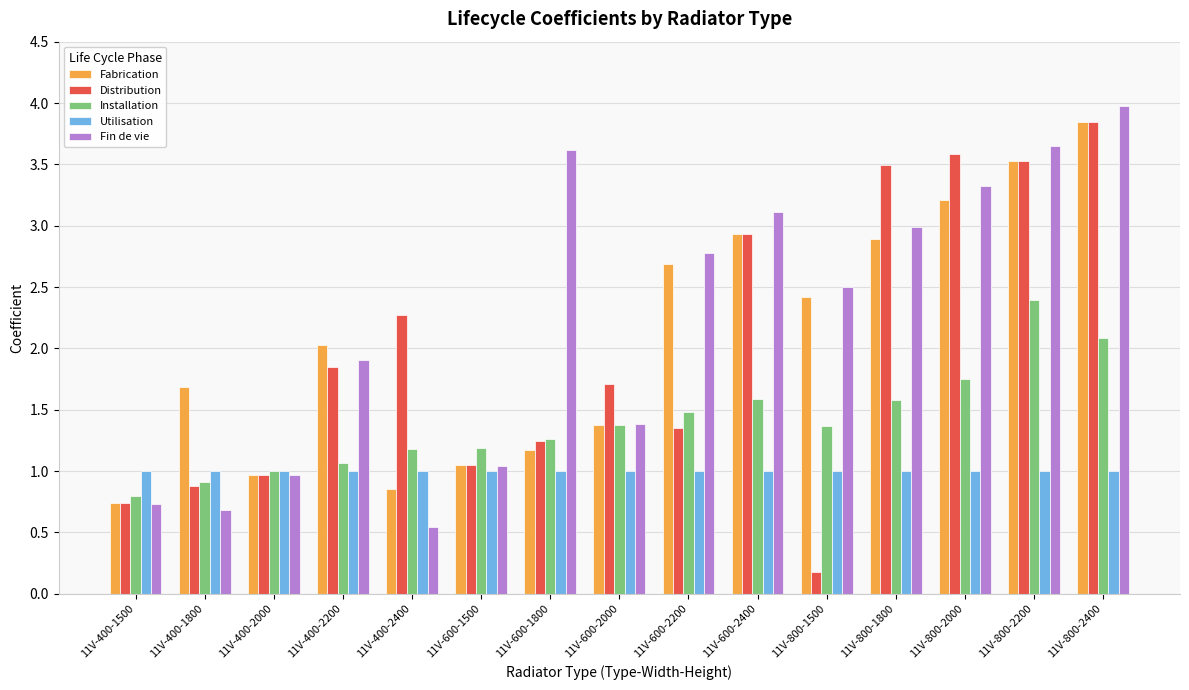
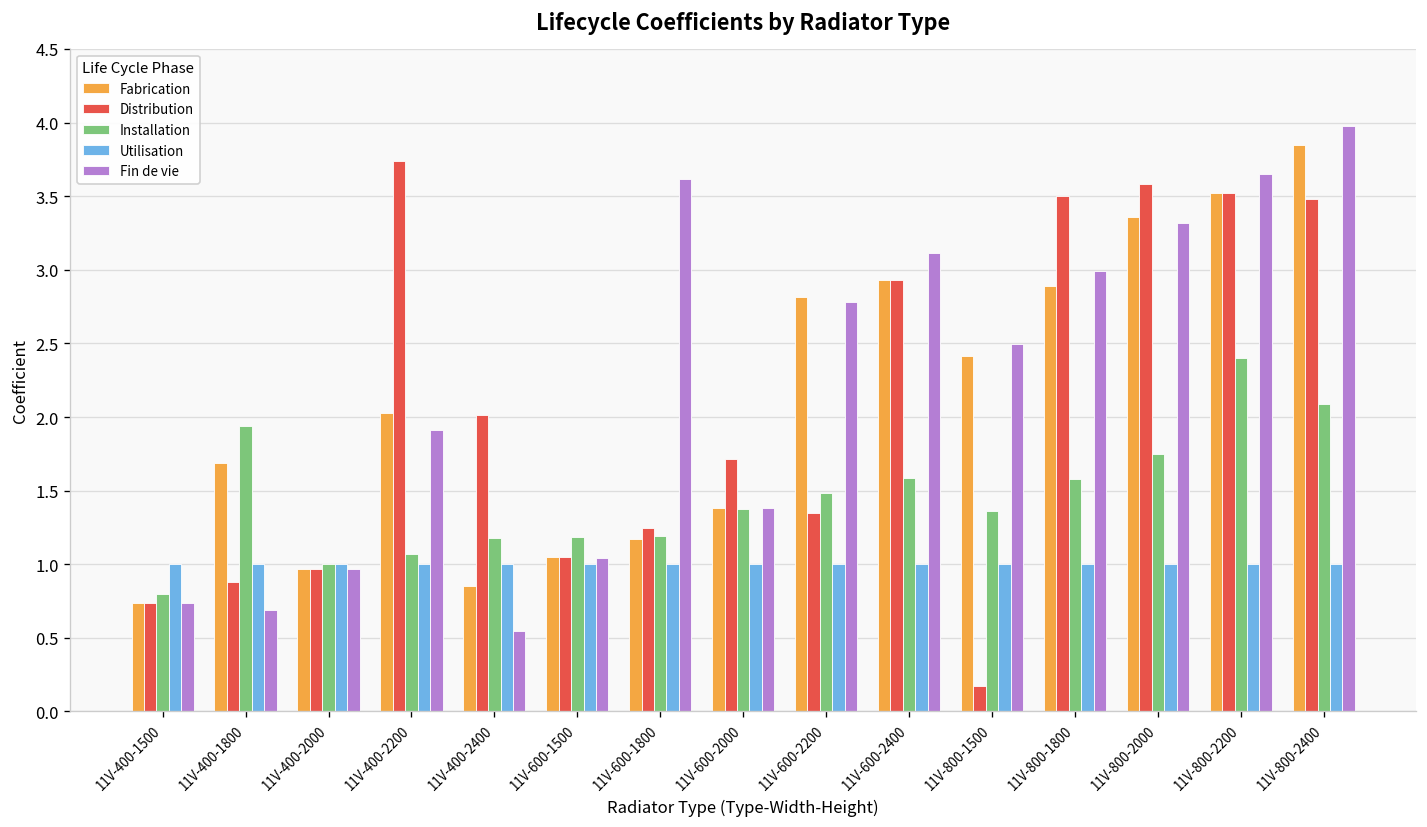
Installation, 11V-400-1800: 0.91 -> 1.94
Distribution, 11V-400-2200: 1.85 -> 3.74
Distribution, 11V-400-2400: 2.27 -> 2.02
Installation, 11V-600-1800: 1.26 -> 1.19
Fabrication, 11V-600-2200: 2.69 -> 2.82
Fabrication, 11V-800-2000: 3.21 -> 3.36
Distribution, 11V-800-2400: 3.85 -> 3.48
